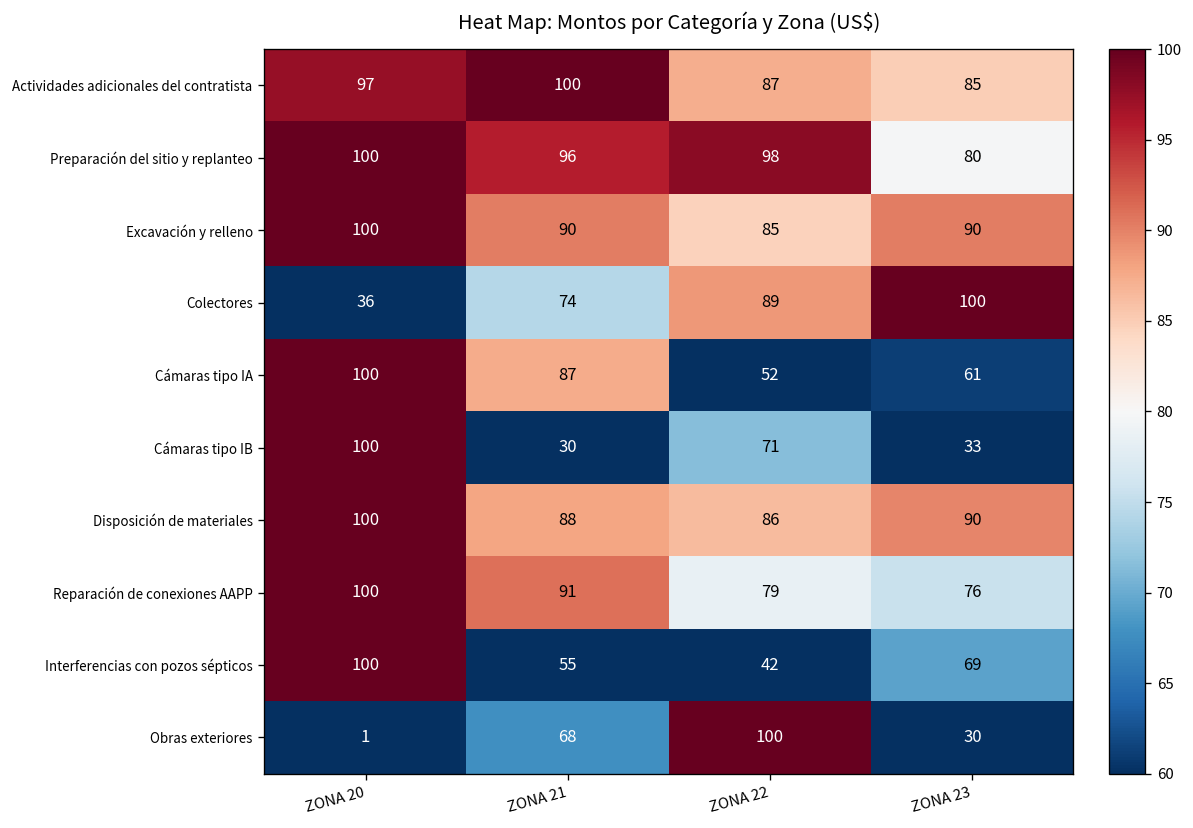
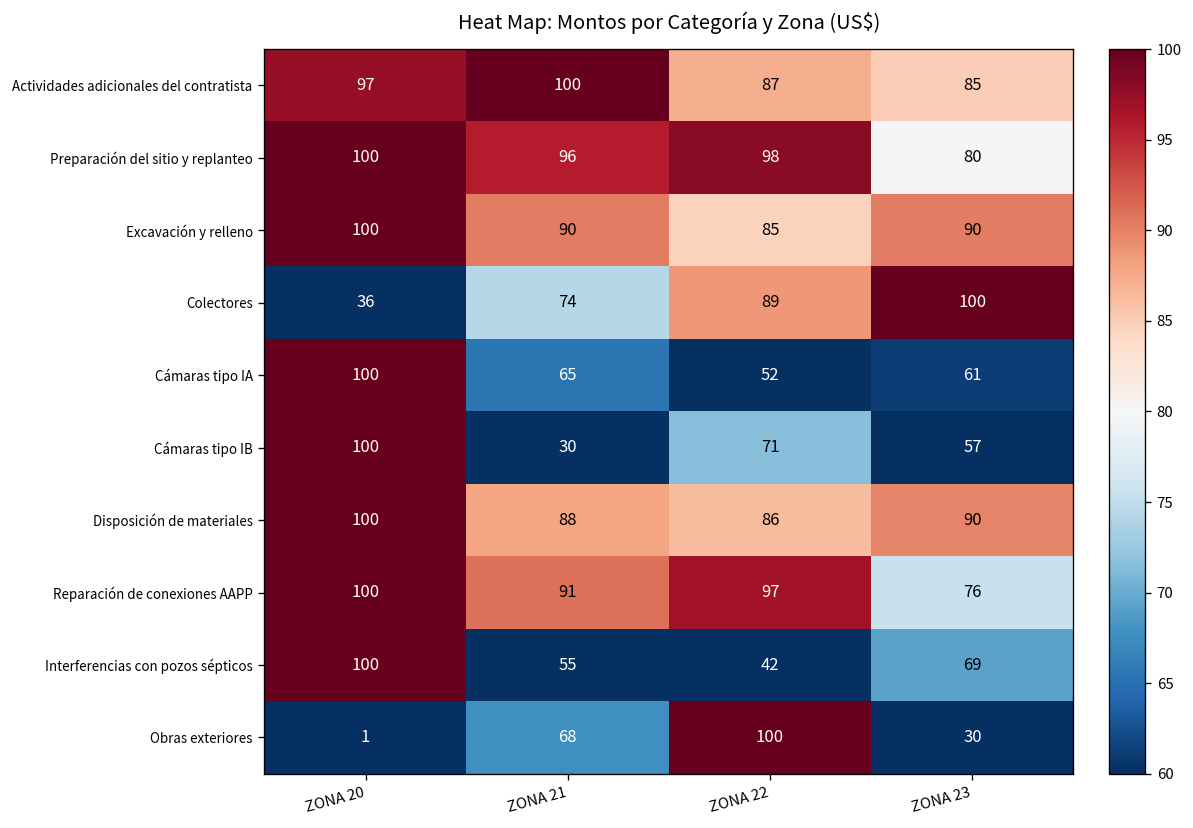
Cámaras tipo IA, ZONA 21: 87 -> 65
Cámaras tipo IB, ZONA 23: 33 -> 57
Reparación de conexiones AAPP, ZONA 22: 79 -> 97
